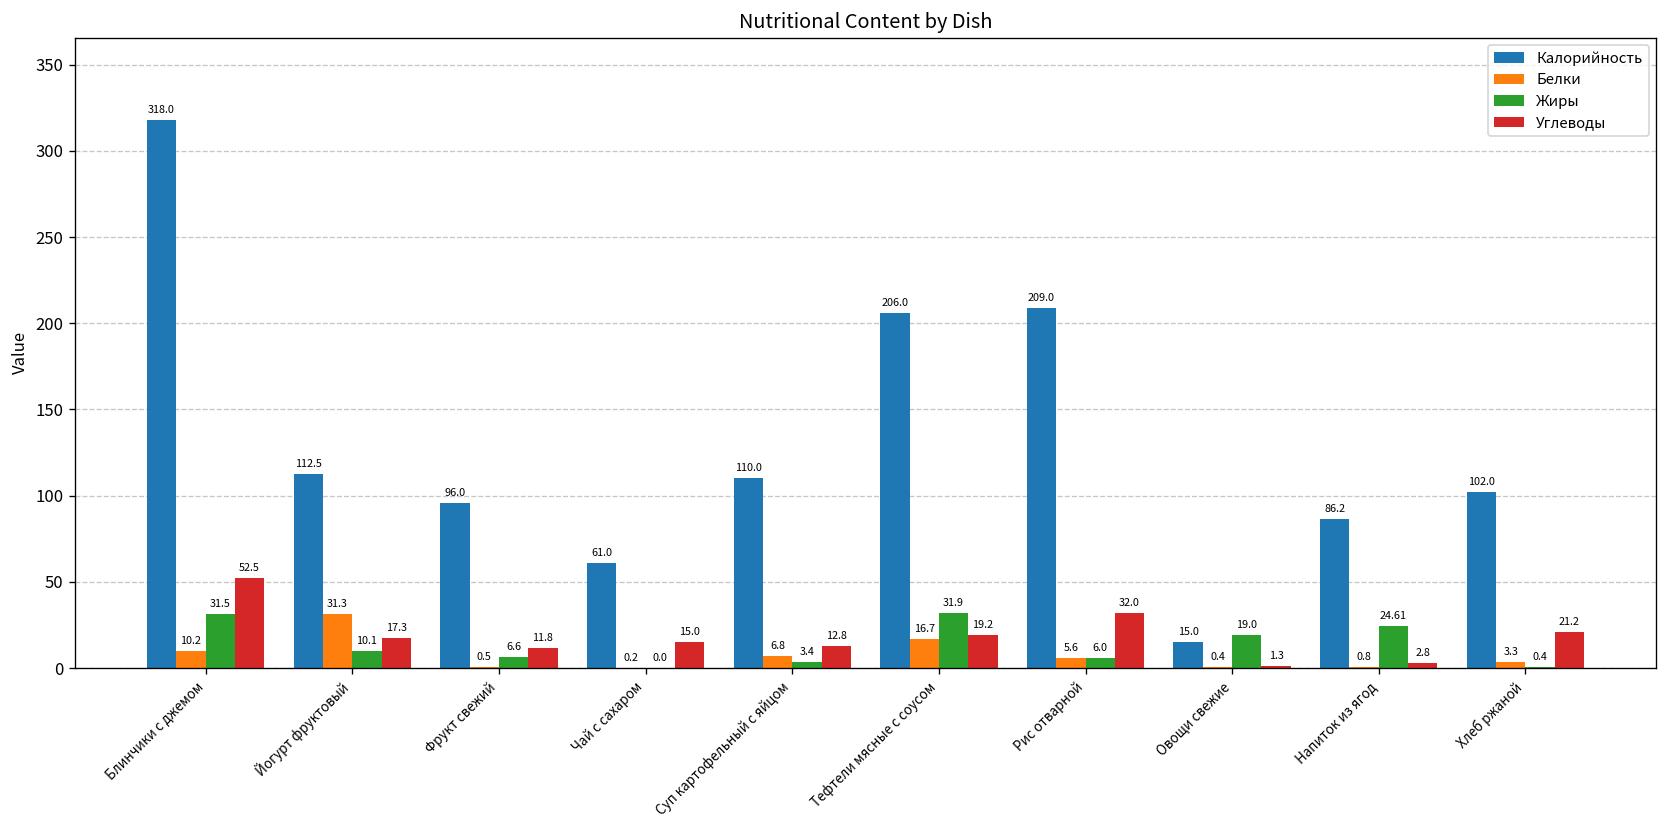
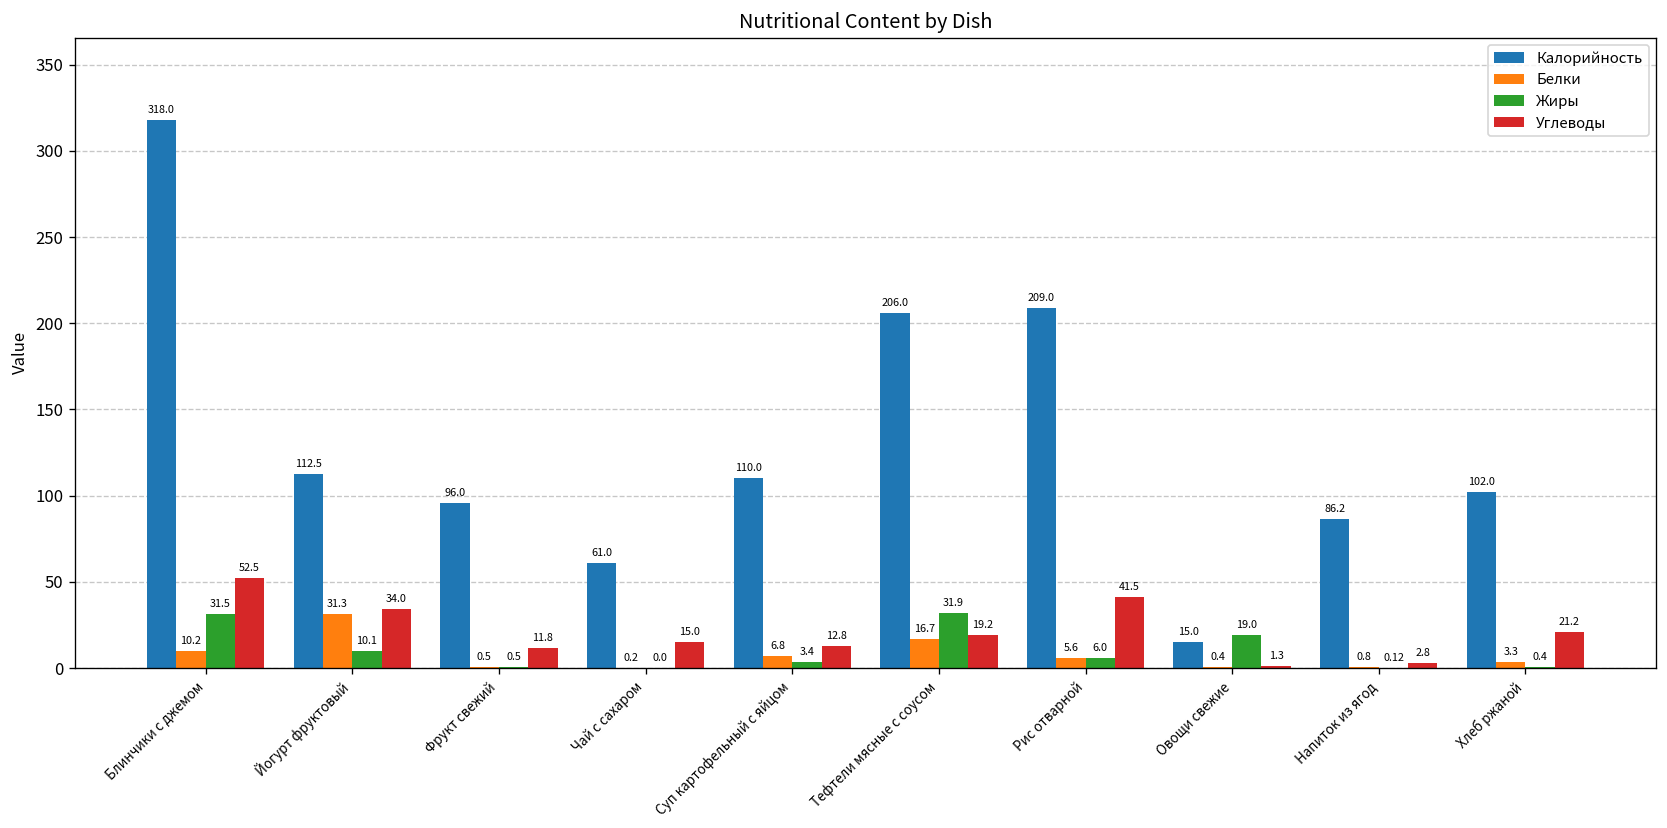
Углеводы, Йогурт фруктовый: 17.3 -> 34.0
Жиры, Фрукт свежий: 6.6 -> 0.5
Углеводы, Рис отварной: 32.0 -> 41.5
Жиры, Напиток из ягод: 24.61 -> 0.12
